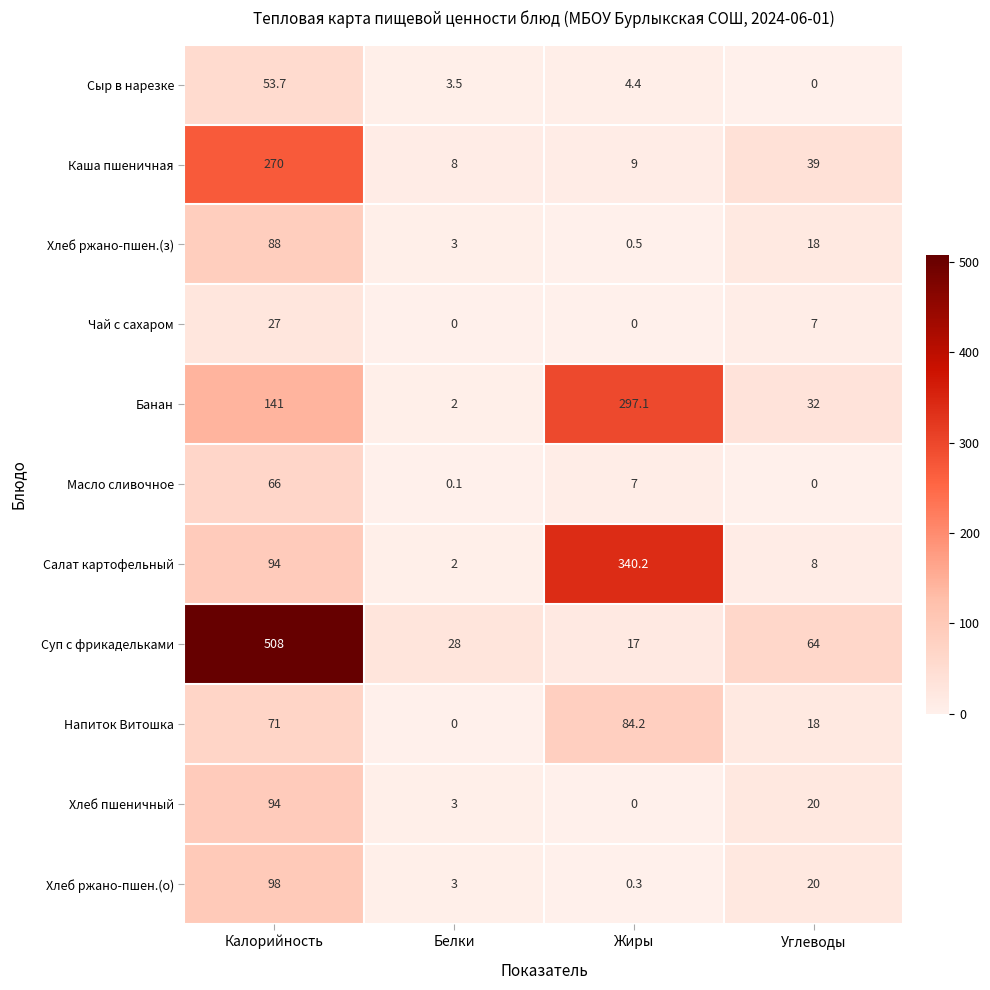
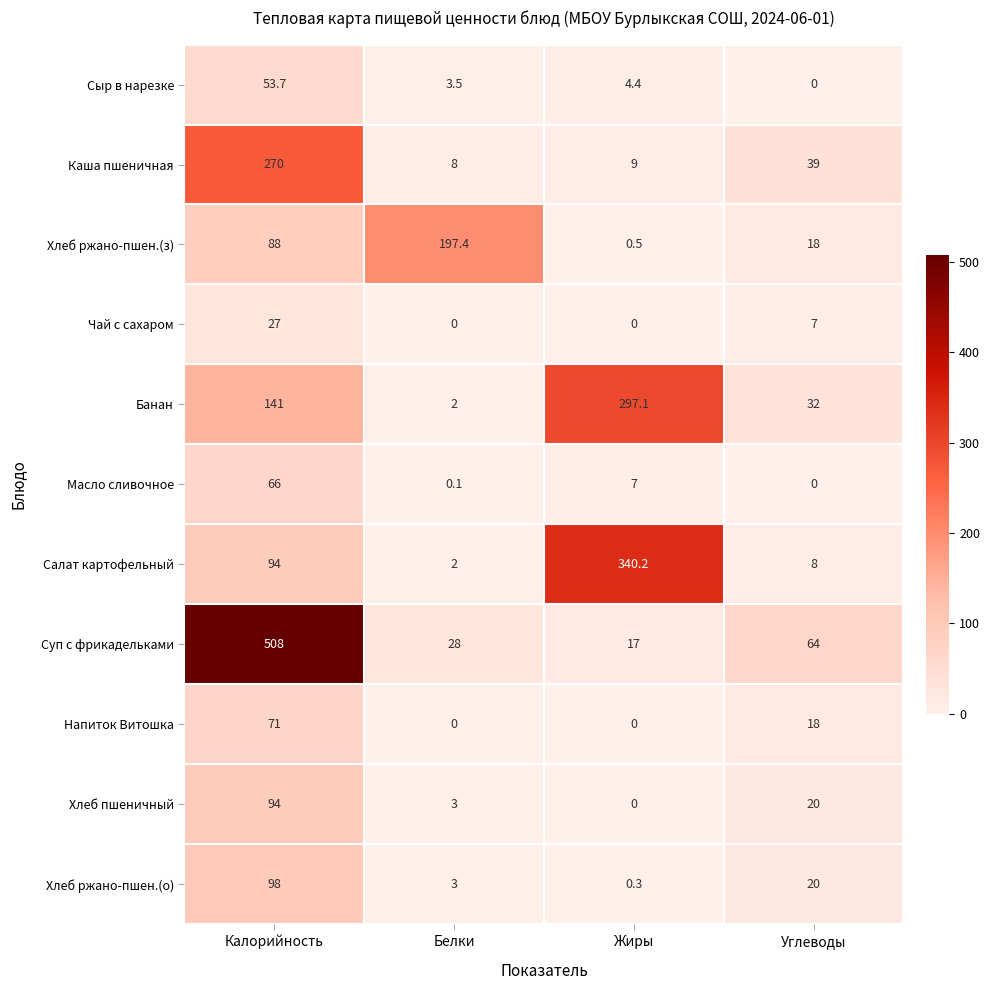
Хлеб ржано-пшен.(з), Белки: 3 -> 197.4
Напиток Витошка, Жиры: 84.2 -> 0
